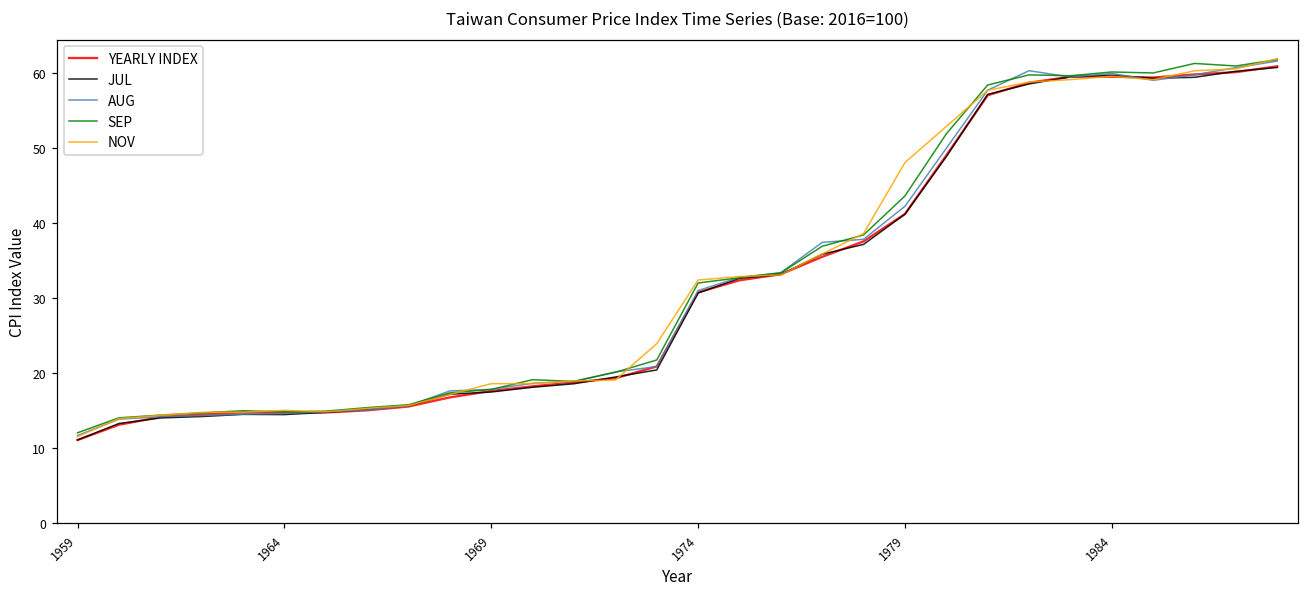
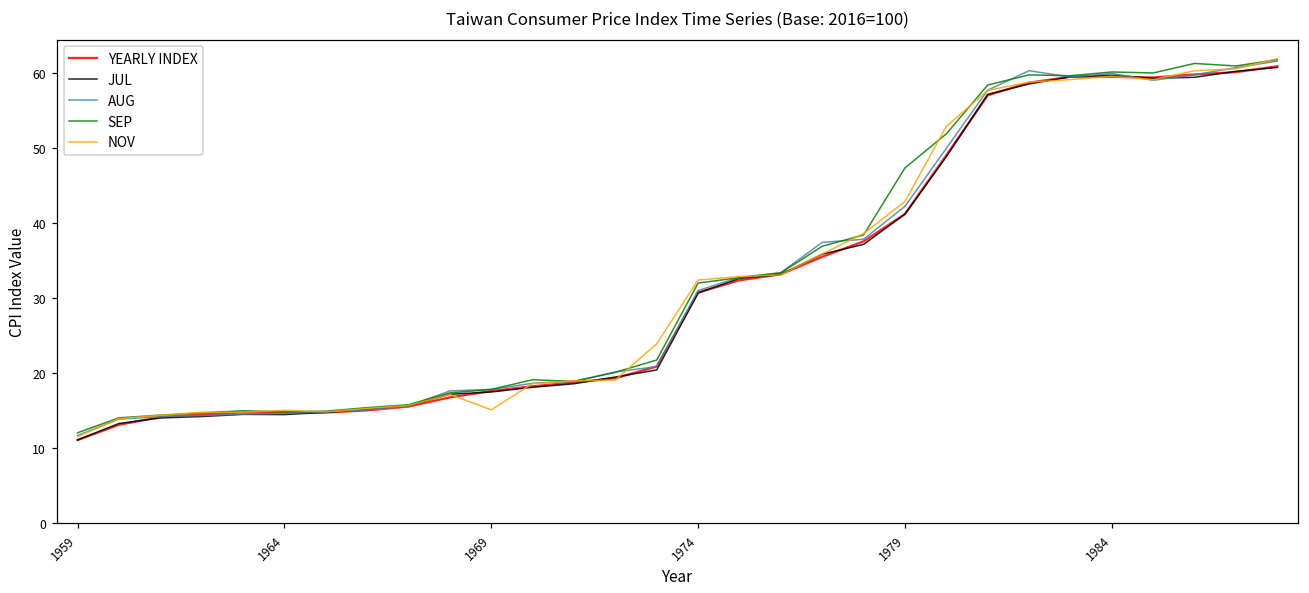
NOV, 1969: 19 -> 15
SEP, 1979: 44 -> 47
NOV, 1979: 48 -> 43
